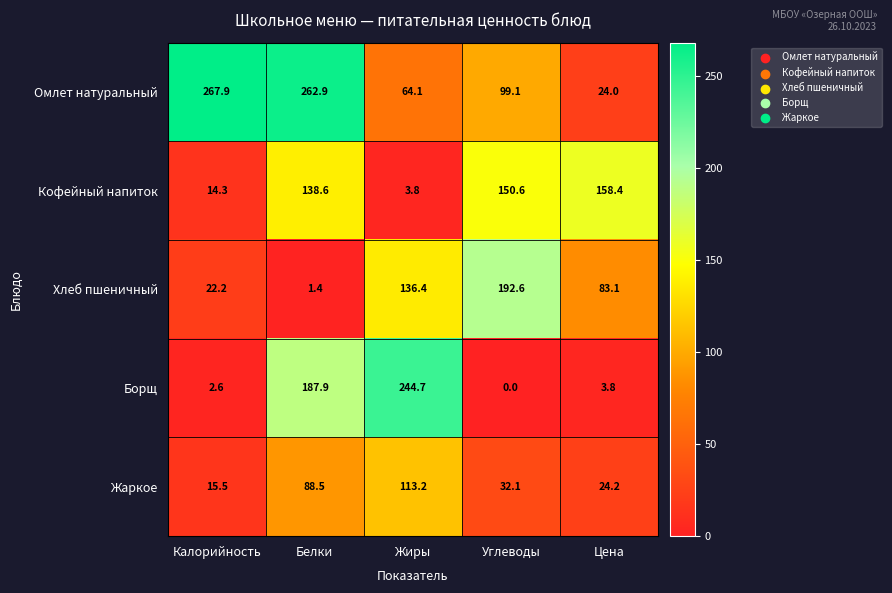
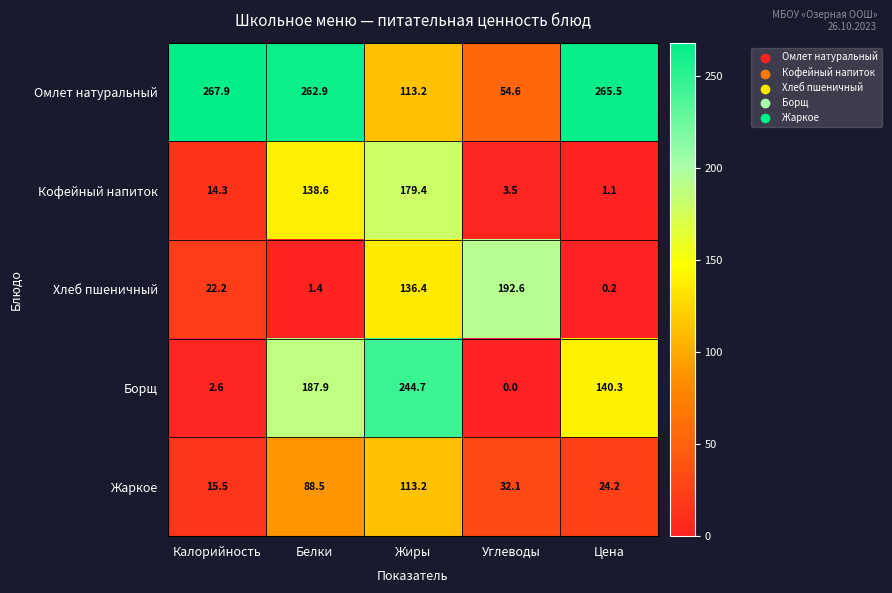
Омлет натуральный, Жиры: 64.1 -> 113.2
Омлет натуральный, Углеводы: 99.1 -> 54.6
Омлет натуральный, Цена: 24.0 -> 265.5
Кофейный напиток, Жиры: 3.8 -> 179.4
Кофейный напиток, Углеводы: 150.6 -> 3.5
Кофейный напиток, Цена: 158.4 -> 1.1
Хлеб пшеничный, Цена: 83.1 -> 0.2
Борщ, Цена: 3.8 -> 140.3
